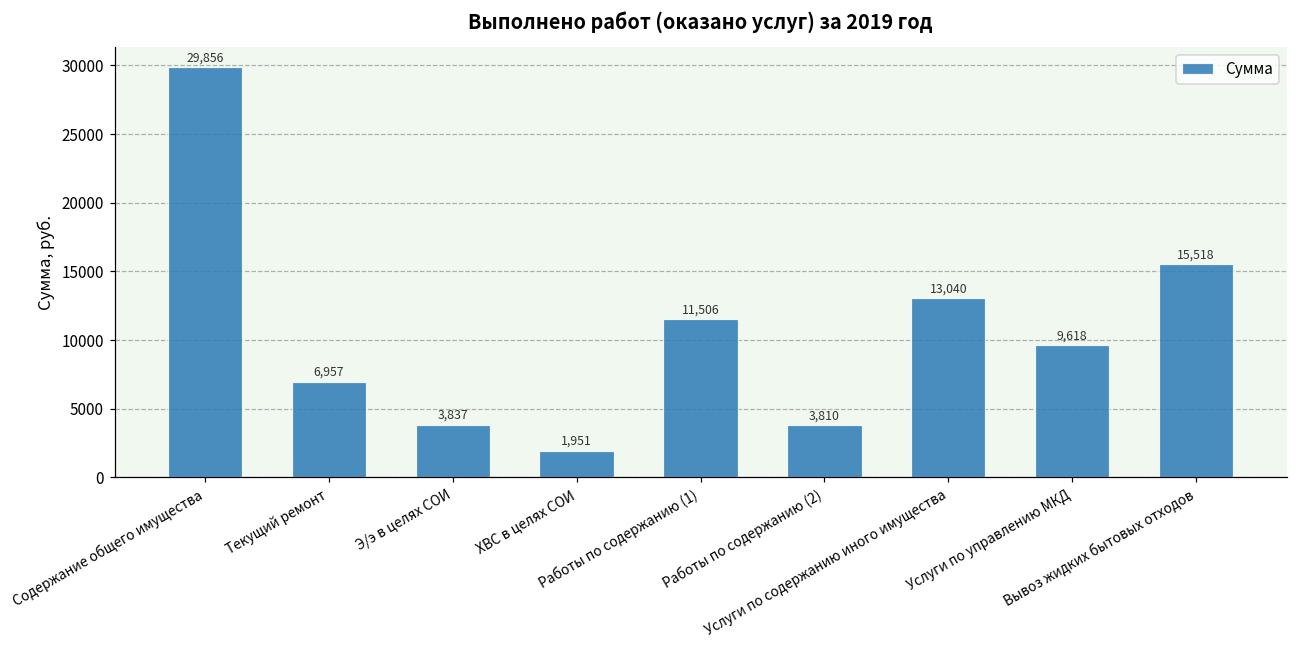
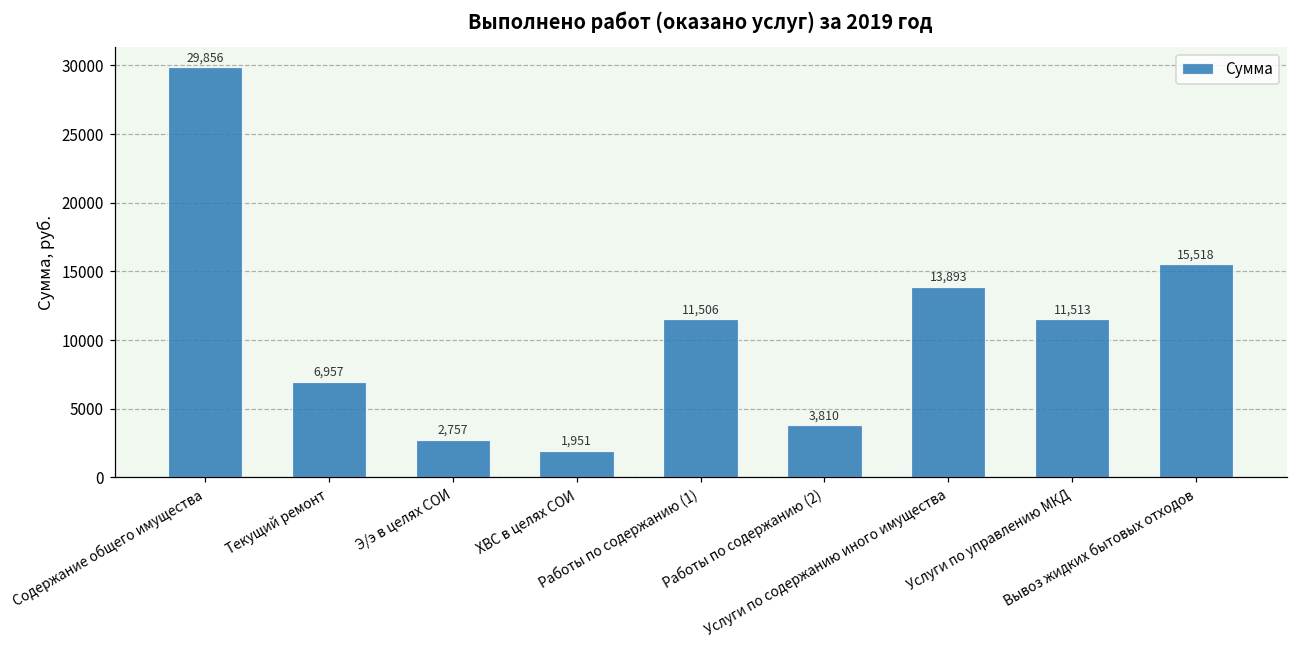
Э/э в целях СОИ: 3,837 -> 2,757
Услуги по содержанию иного имущества: 13,040 -> 13,893
Услуги по управлению МКД: 9,618 -> 11,513
